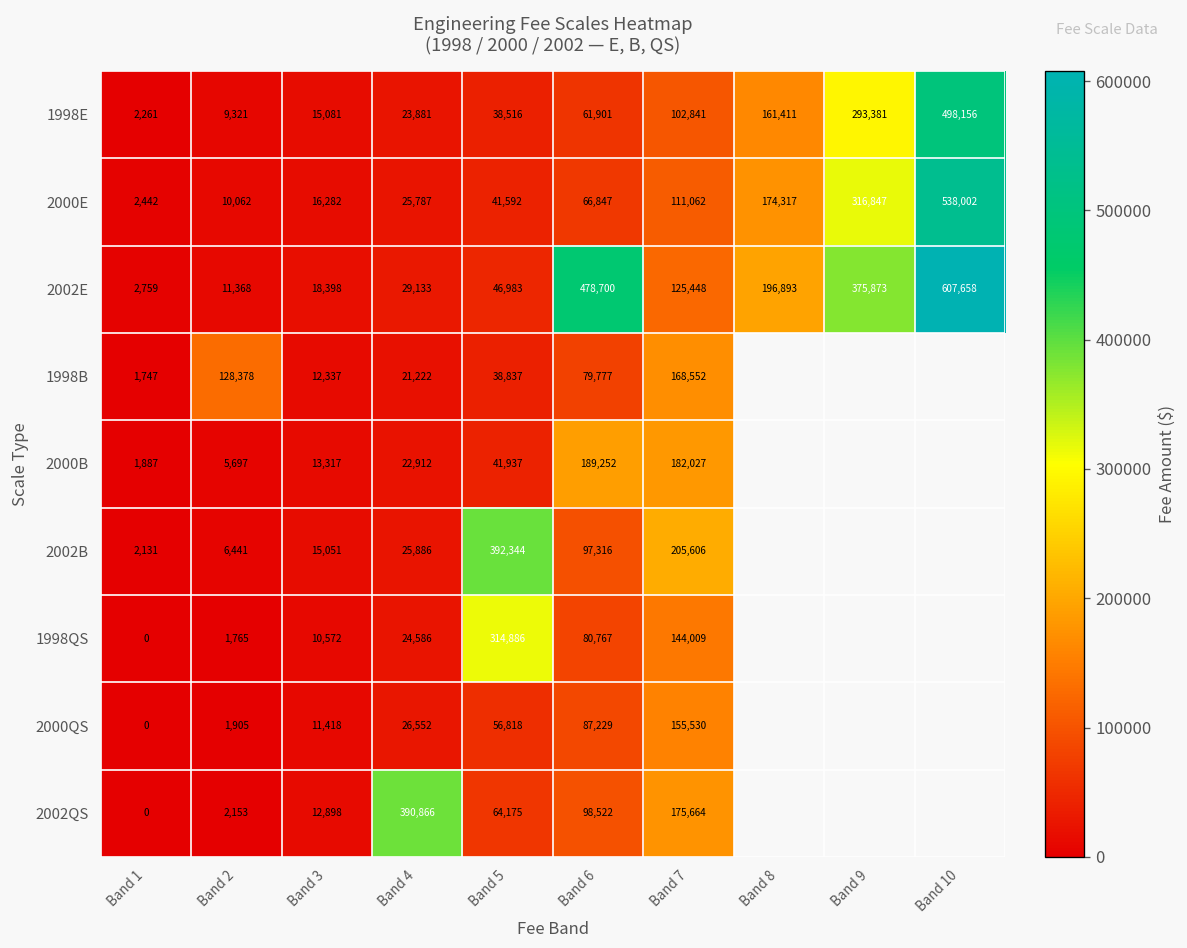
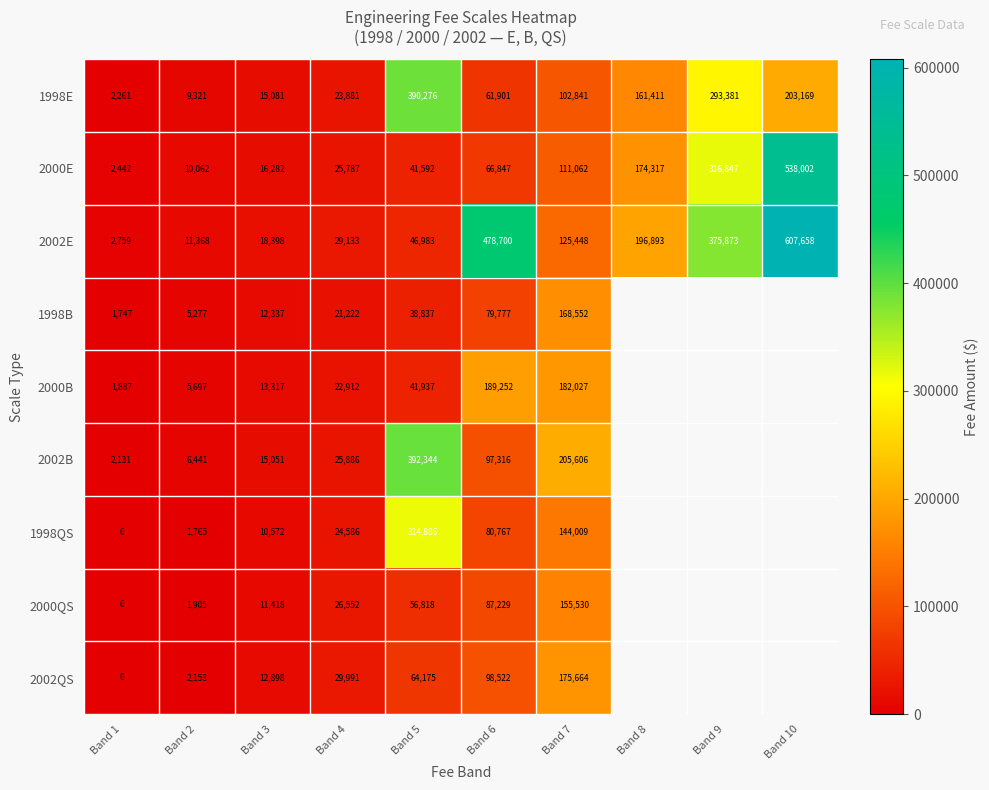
1998E, Band 5: 38,516 -> 390,276
1998E, Band 10: 498,156 -> 203,169
1998B, Band 2: 128,378 -> 5,277
2002QS, Band 4: 390,866 -> 29,991
